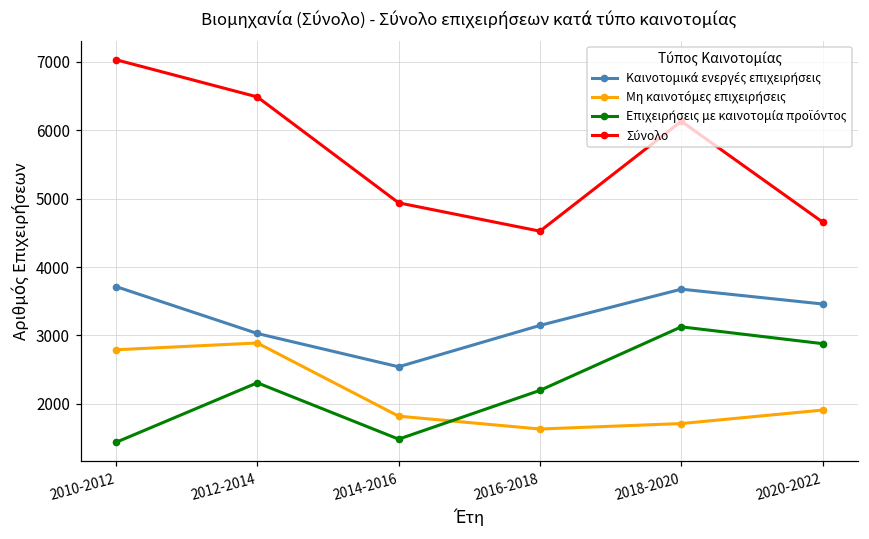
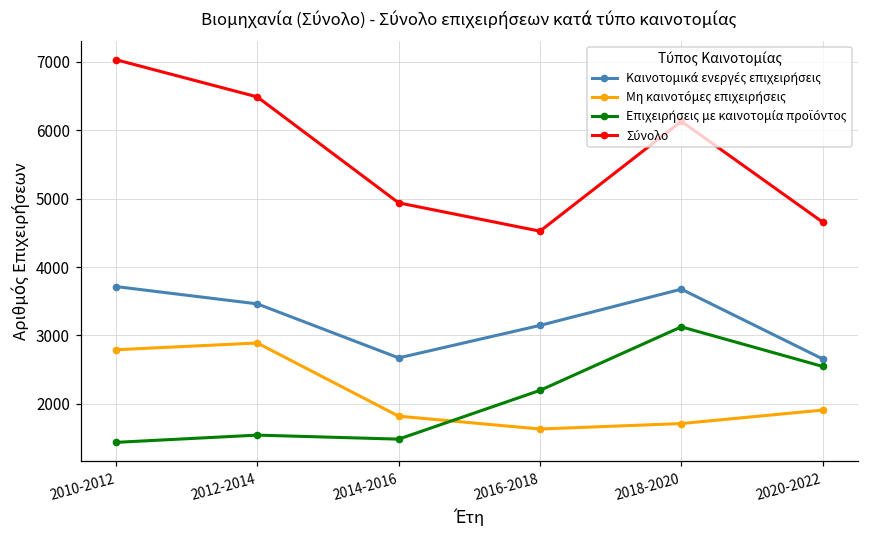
Καινοτομικά ενεργές επιχειρήσεις, 2012-2014: 3000 -> 3500
Επιχειρήσεις με καινοτομία προϊόντος, 2012-2014: 2300 -> 1500
Καινοτομικά ενεργές επιχειρήσεις, 2014-2016: 2500 -> 2700
Καινοτομικά ενεργές επιχειρήσεις, 2020-2022: 3500 -> 2700
Επιχειρήσεις με καινοτομία προϊόντος, 2020-2022: 2900 -> 2500
